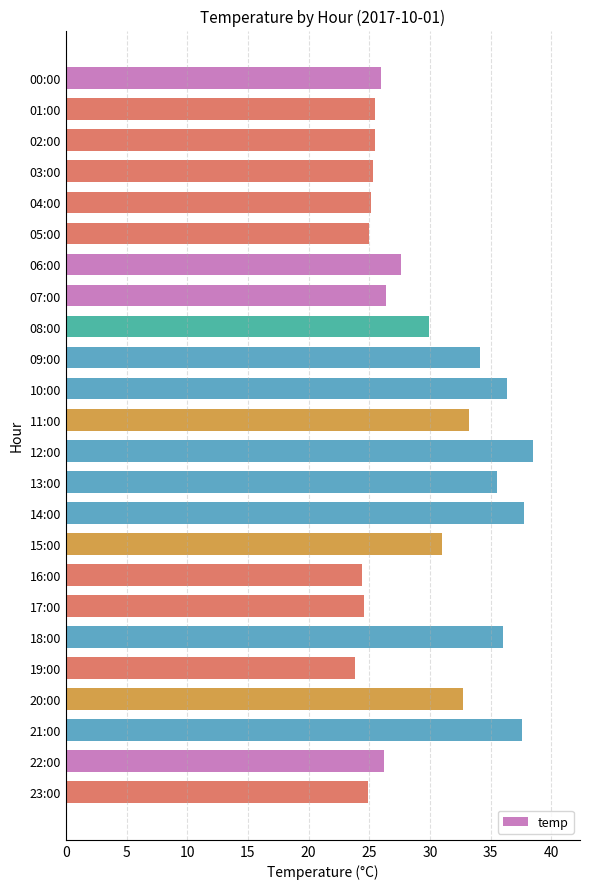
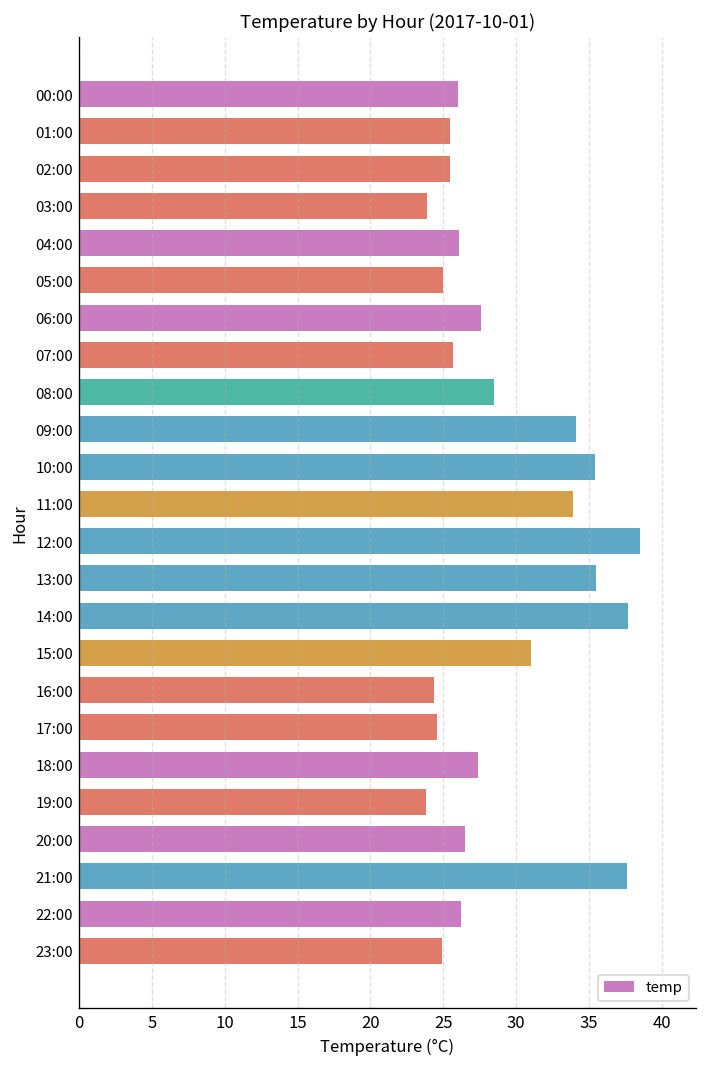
03:00: 25.3 -> 23.9
04:00: 25.1 -> 26.1
07:00: 26.4 -> 25.7
08:00: 29.9 -> 28.5
10:00: 36.3 -> 35.4
11:00: 33.2 -> 33.9
18:00: 36.0 -> 27.4
20:00: 32.7 -> 26.5
